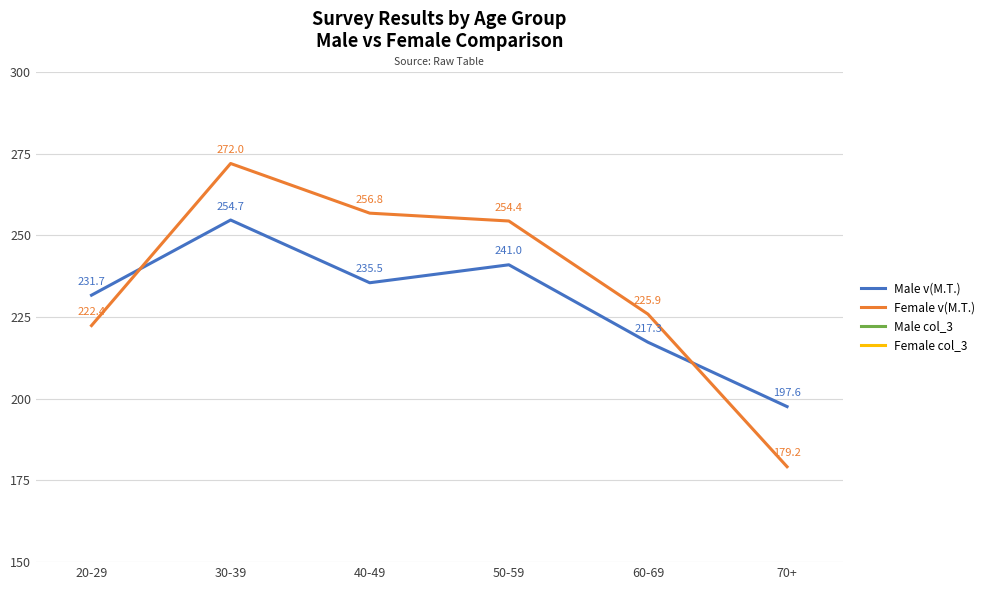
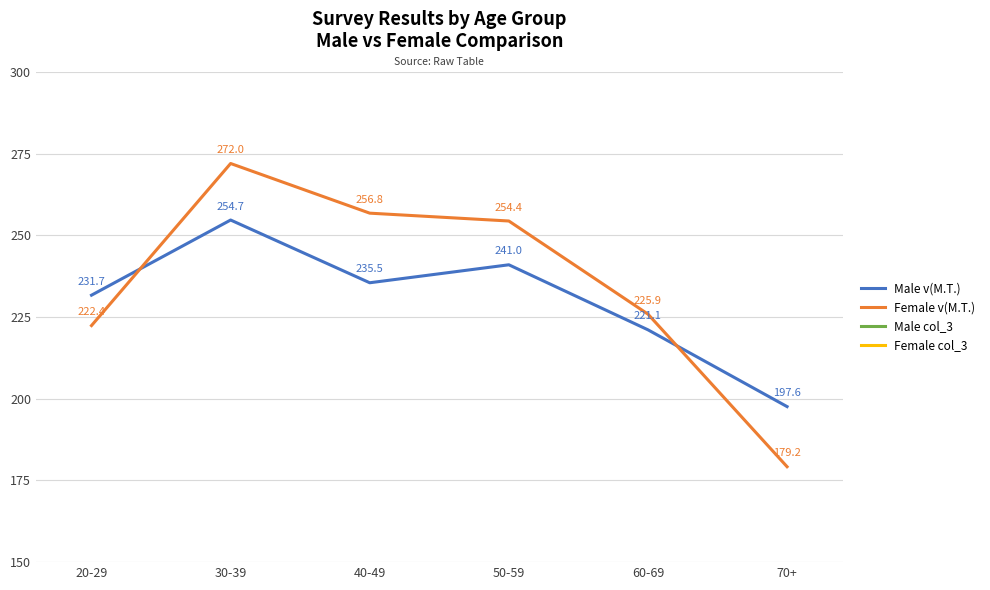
Male v(M.T.), 60-69: 217.3 -> 221.1
